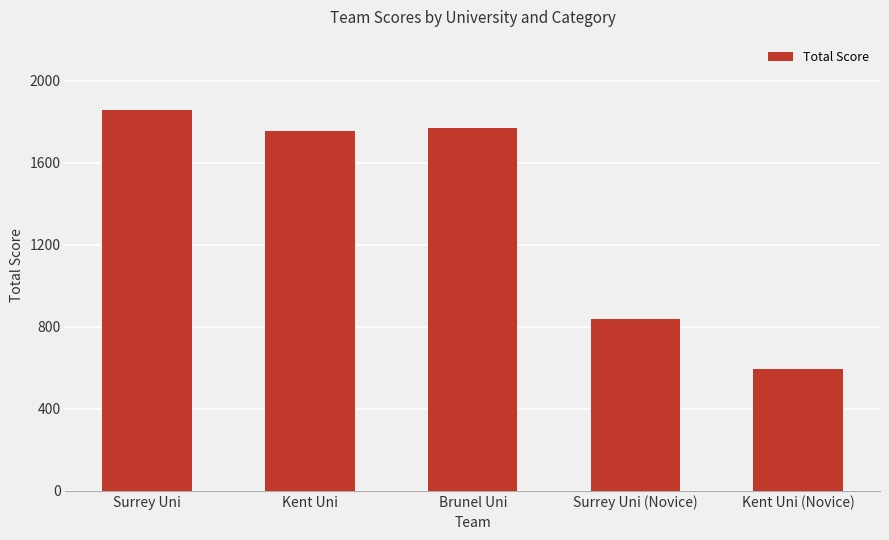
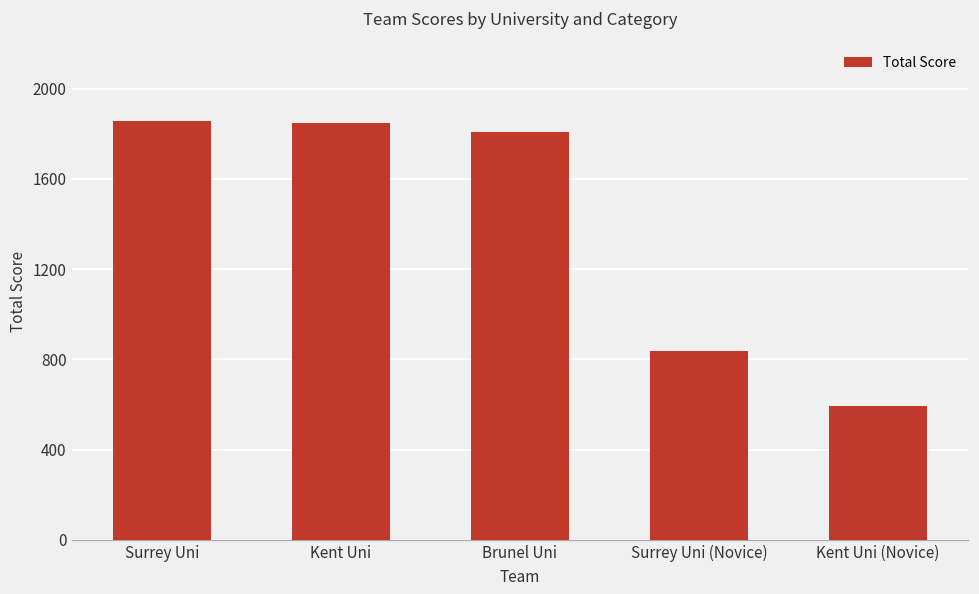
Kent Uni: 1760 -> 1850
Brunel Uni: 1770 -> 1810
